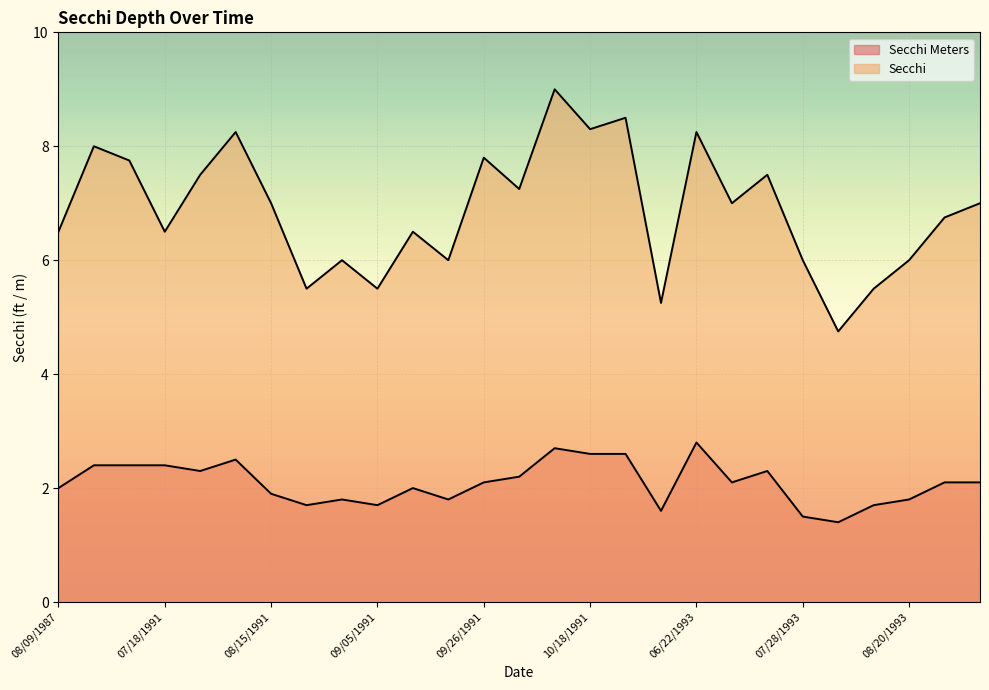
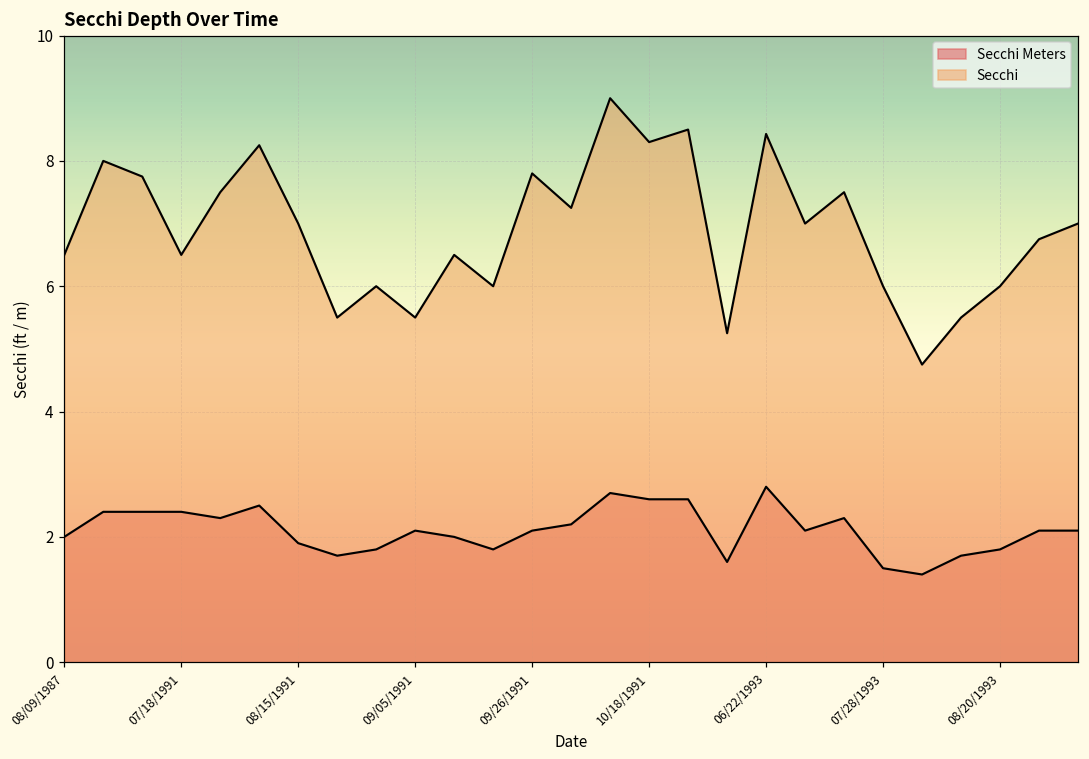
Secchi Meters, 09/05/1991: 1.7 -> 2.1
Secchi, 06/22/1993: 8.3 -> 8.4
